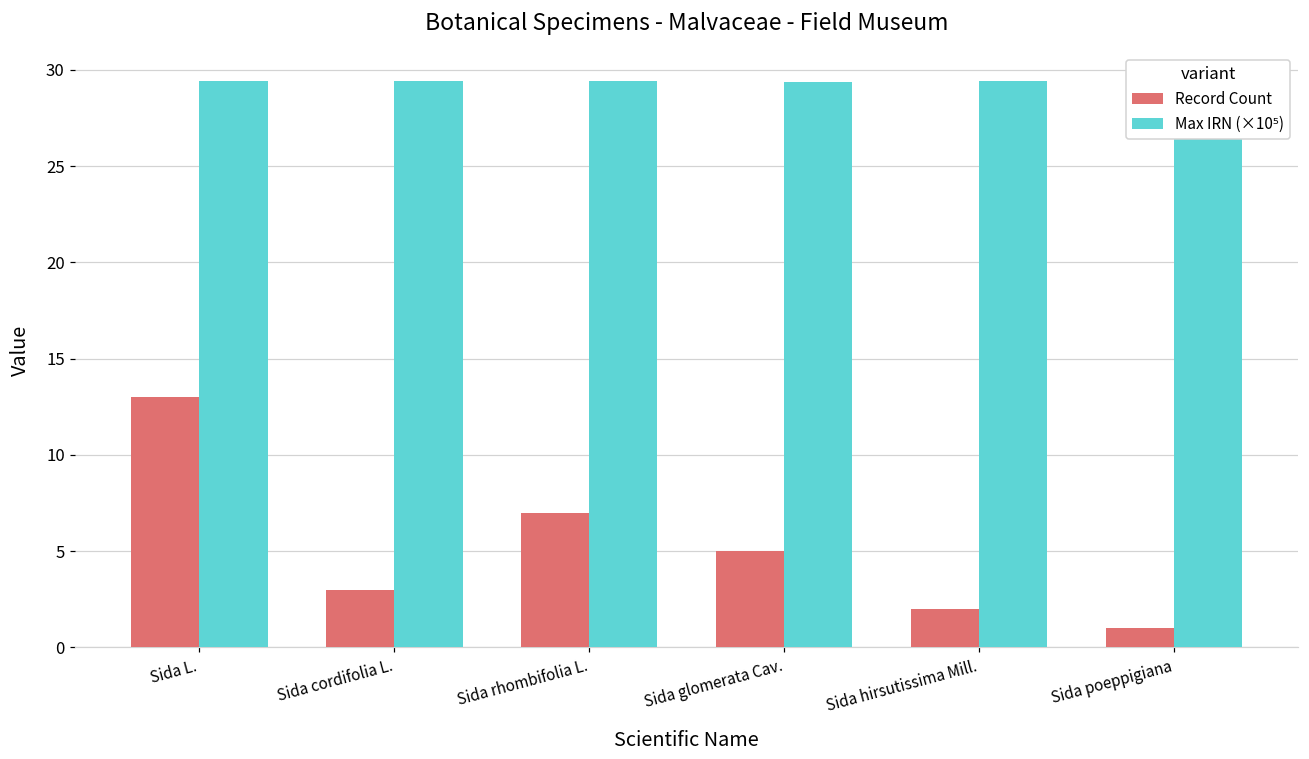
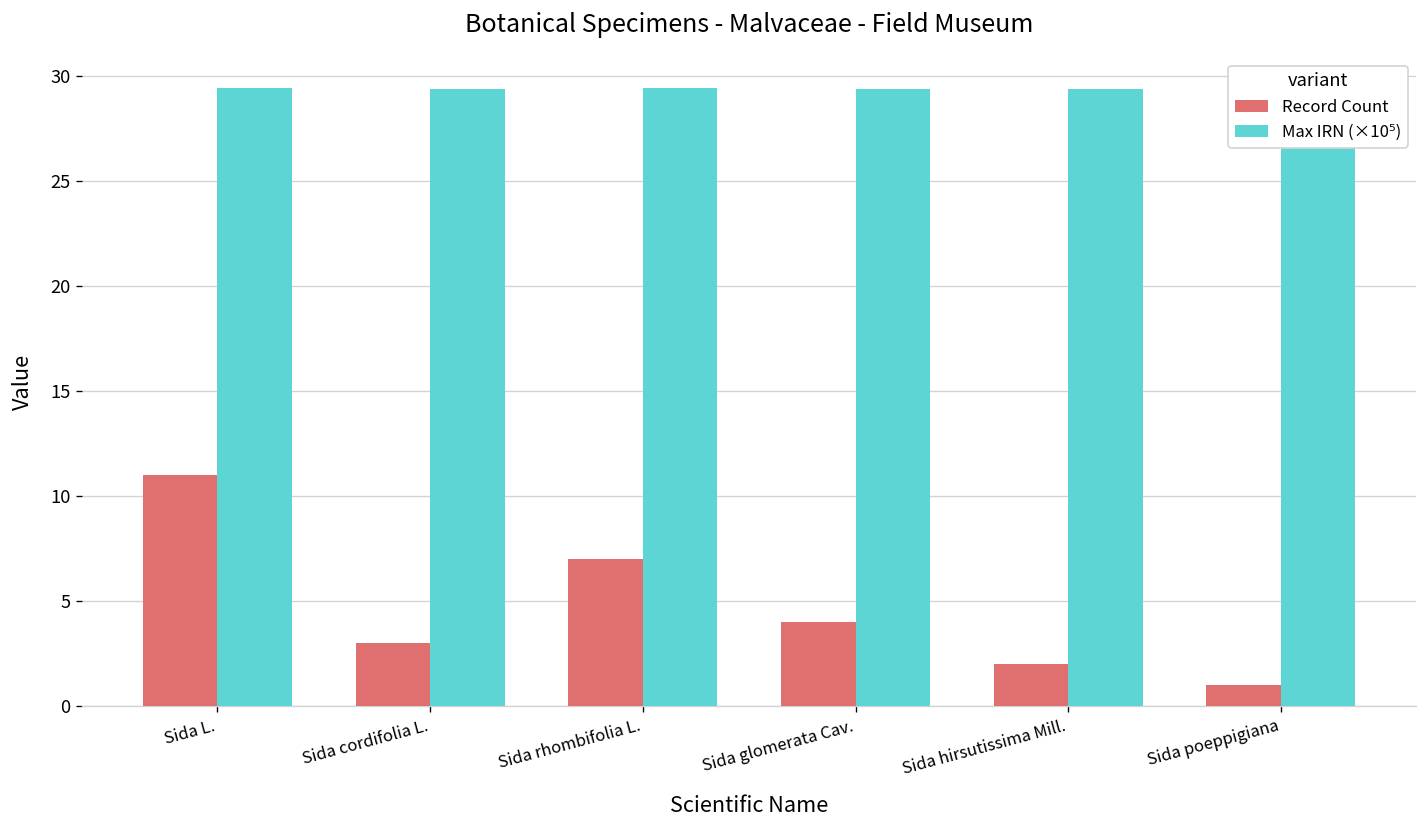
Record Count, Sida L.: 13 -> 11
Record Count, Sida glomerata Cav.: 5 -> 4
